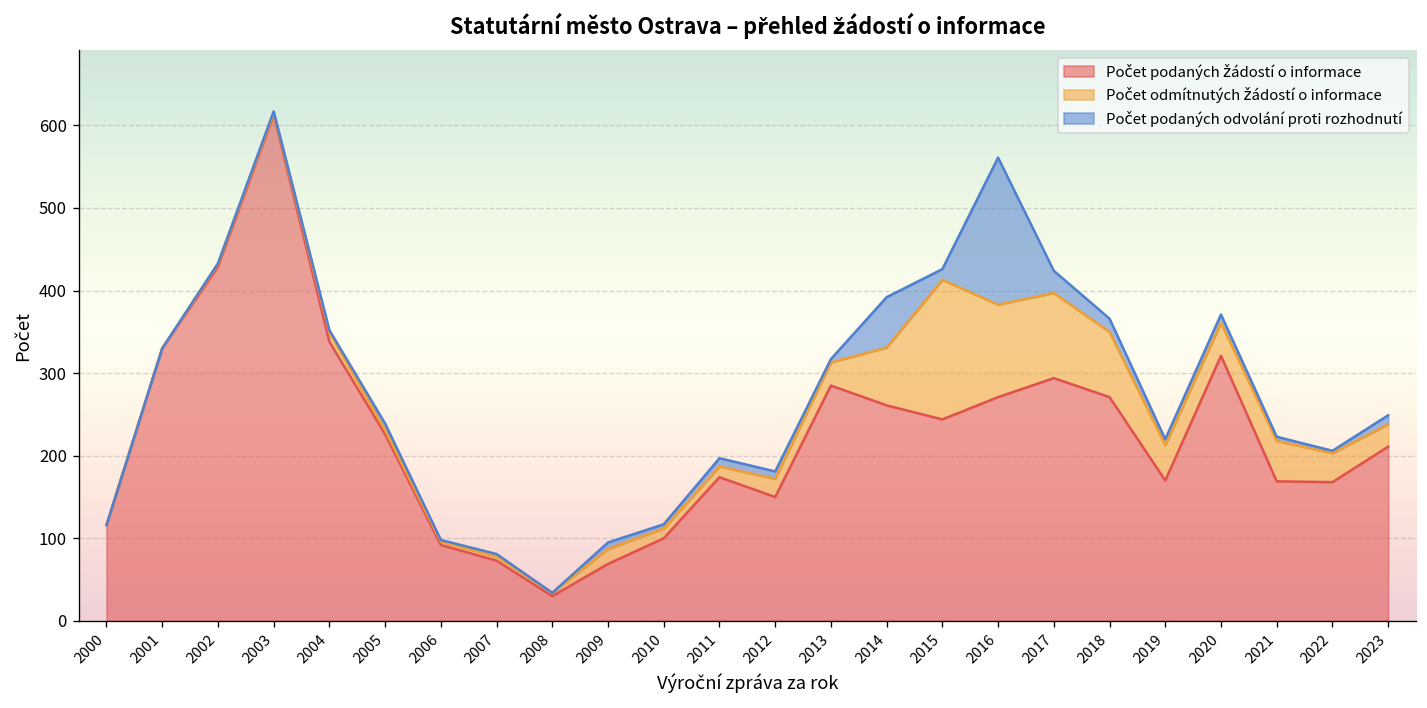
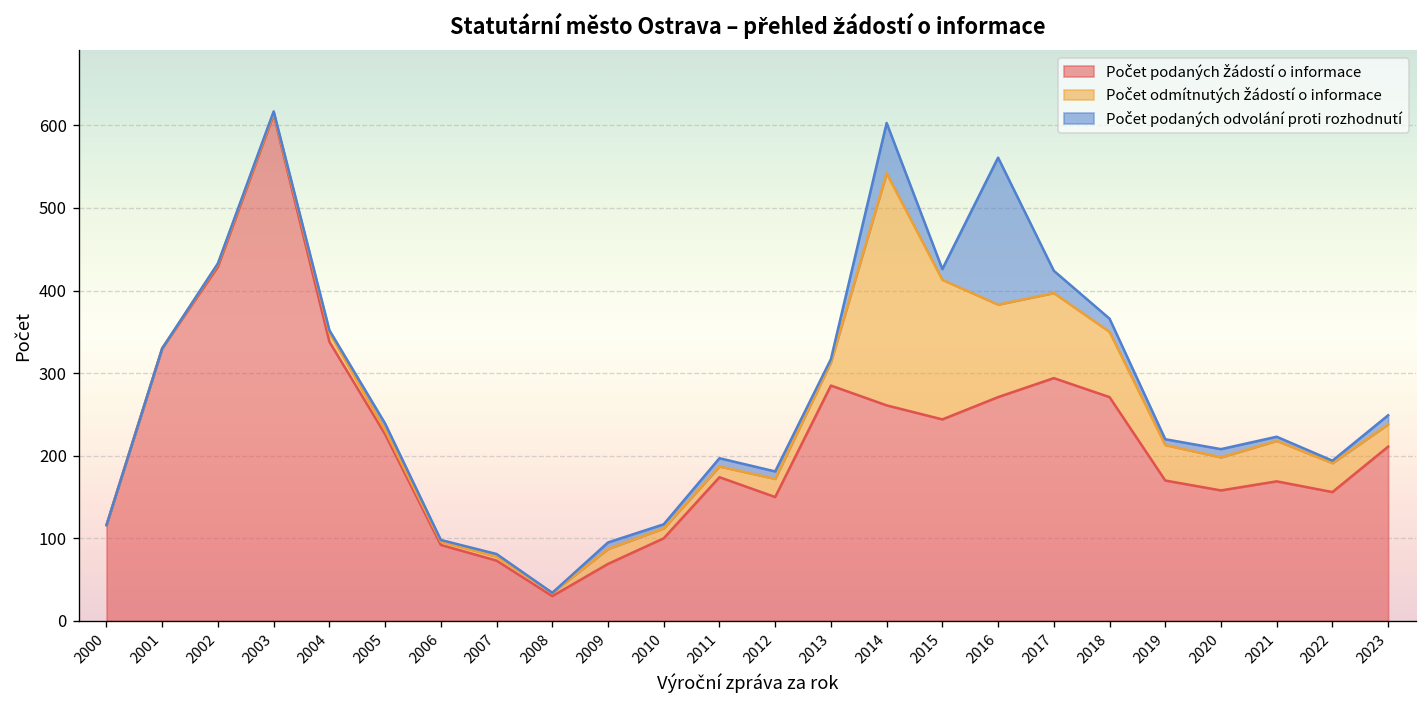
Počet odmítnutých žádostí o informace, 2014: 70 -> 280
Počet podaných žádostí o informace, 2020: 320 -> 160
Počet podaných žádostí o informace, 2022: 170 -> 160
